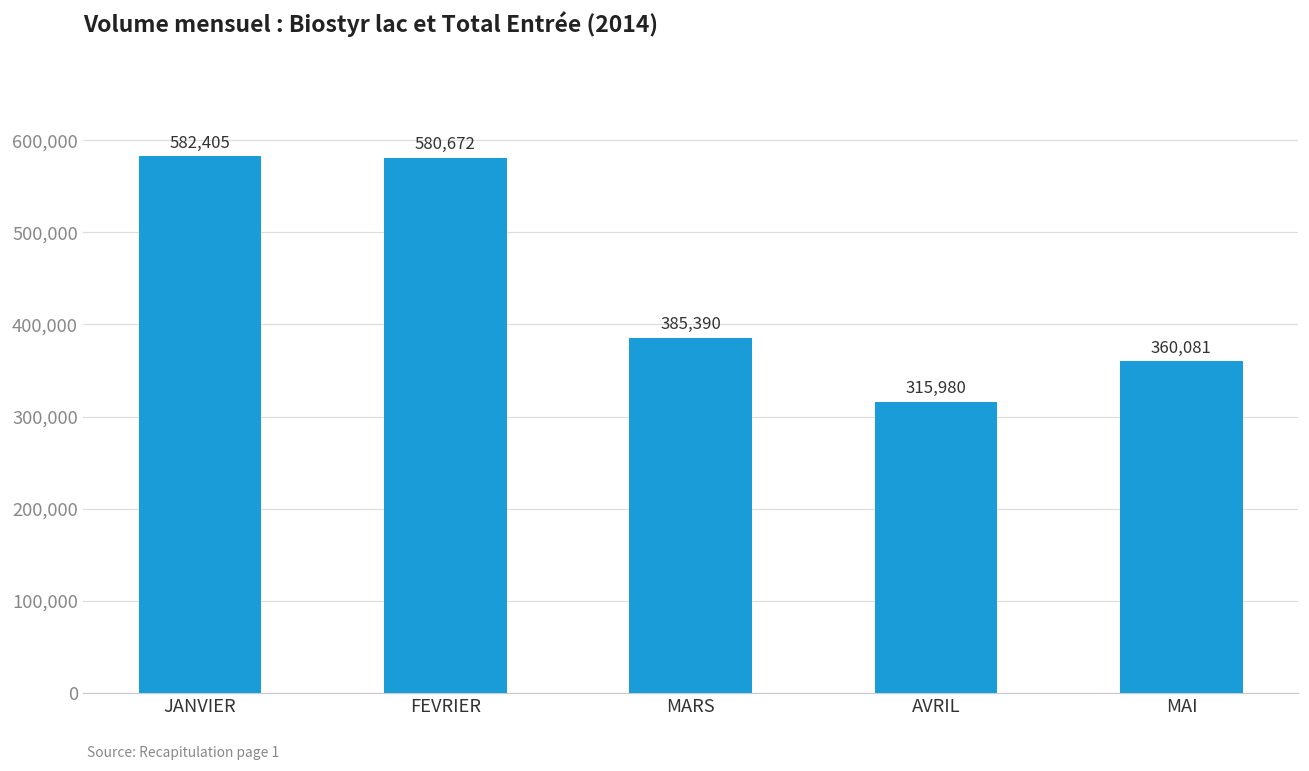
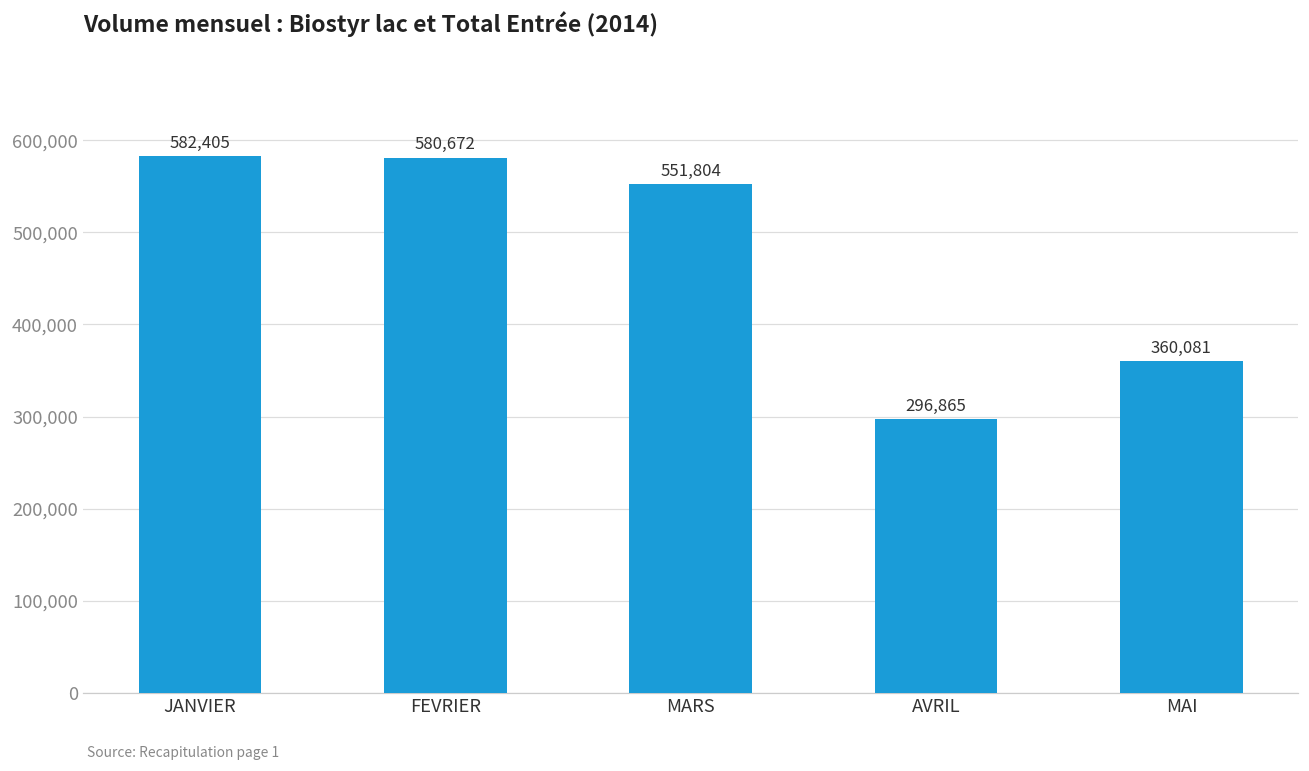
MARS: 385,390 -> 551,804
AVRIL: 315,980 -> 296,865
